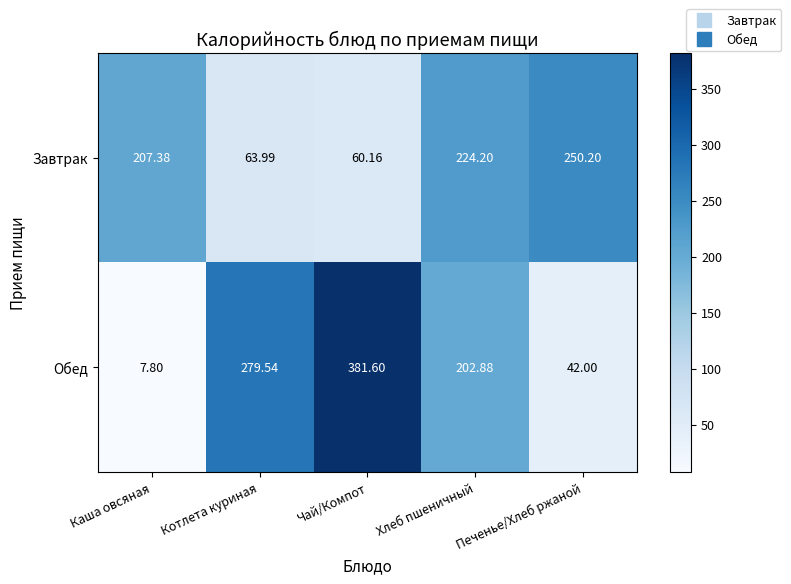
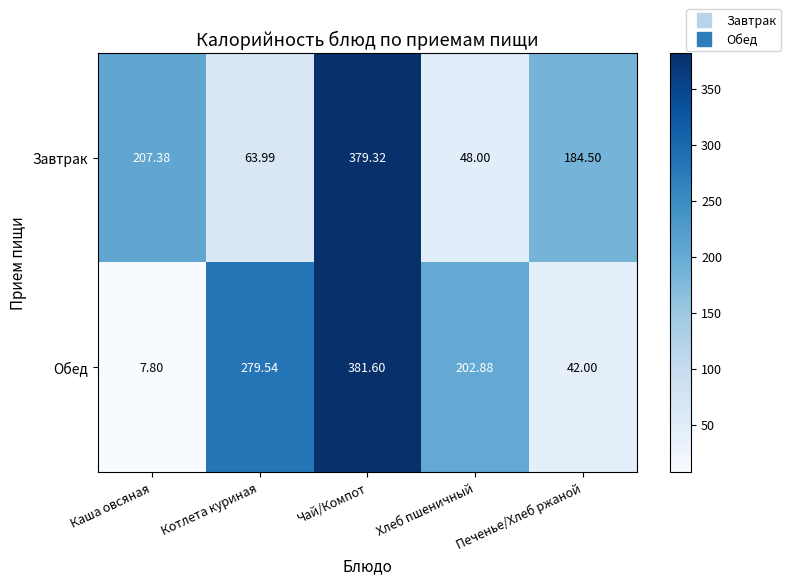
Завтрак, Чай/Компот: 60.16 -> 379.32
Завтрак, Хлеб пшеничный: 224.20 -> 48.00
Завтрак, Печенье/Хлеб ржаной: 250.20 -> 184.50
